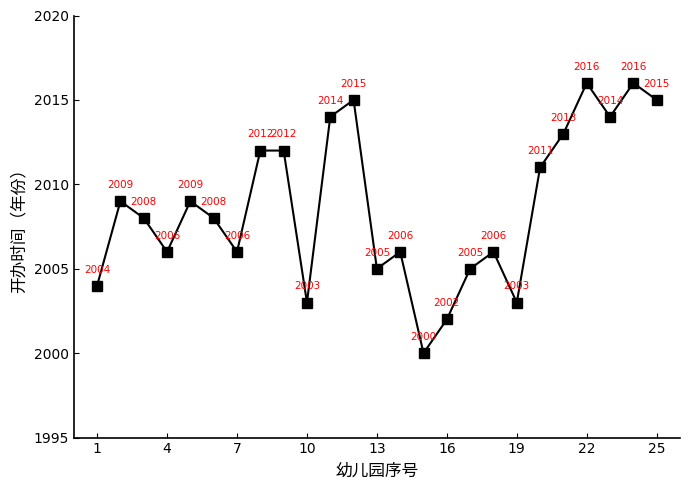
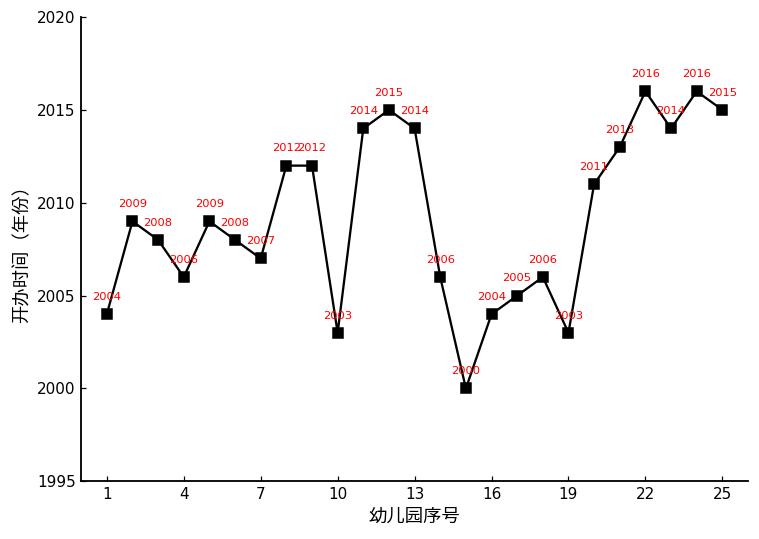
7: 2006 -> 2007
13: 2005 -> 2014
16: 2002 -> 2004
